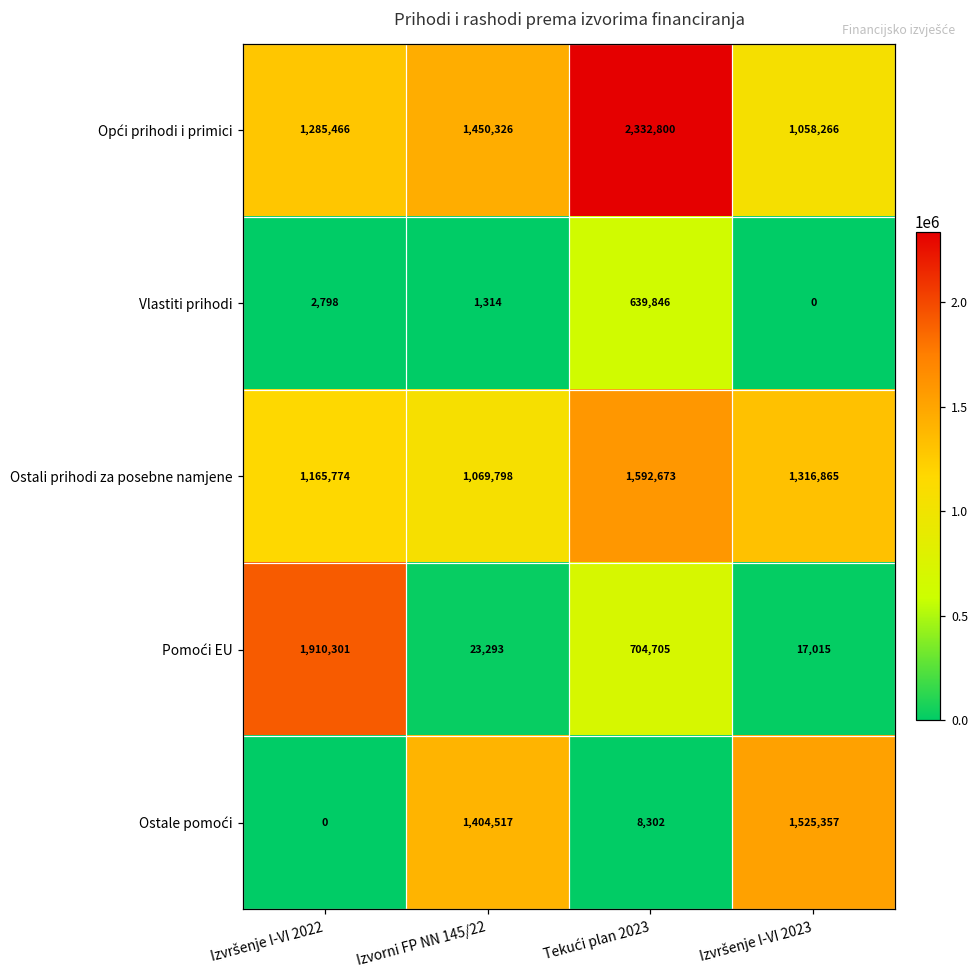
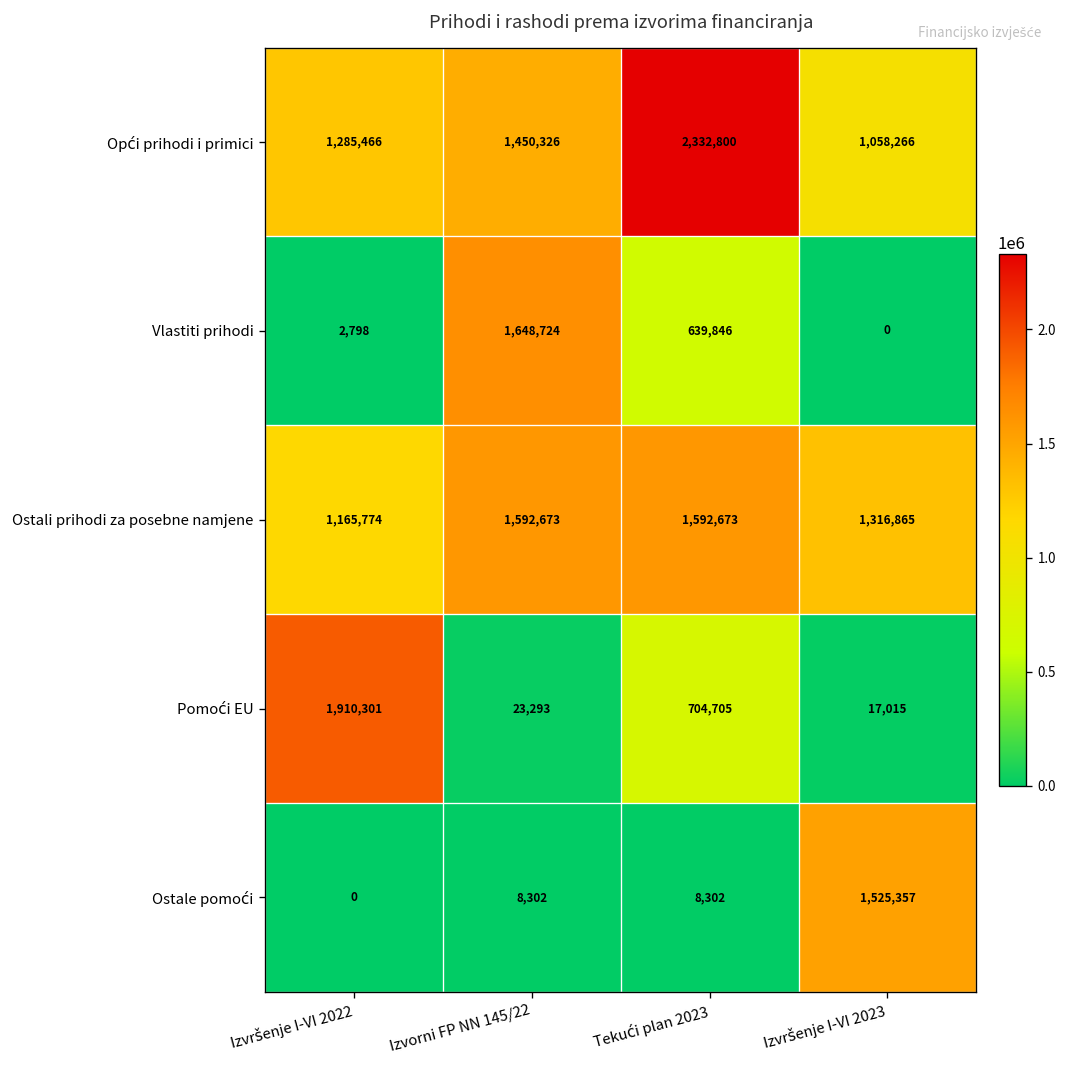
Vlastiti prihodi, Izvorni FP NN 145/22: 1,314 -> 1,648,724
Ostali prihodi za posebne namjene, Izvorni FP NN 145/22: 1,069,798 -> 1,592,673
Ostale pomoći, Izvorni FP NN 145/22: 1,404,517 -> 8,302
